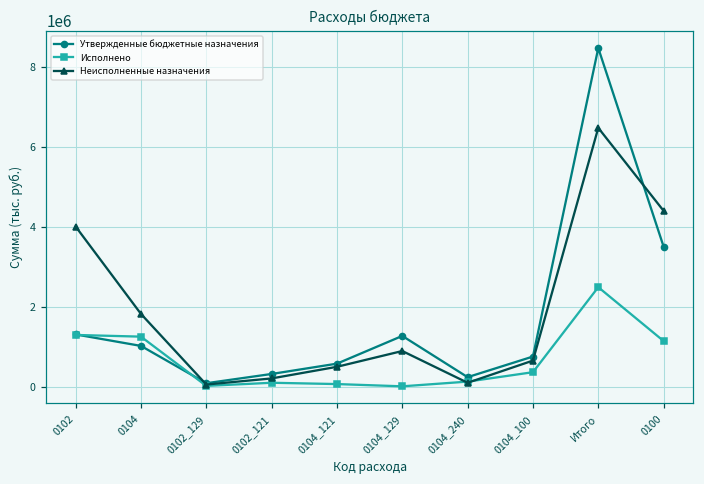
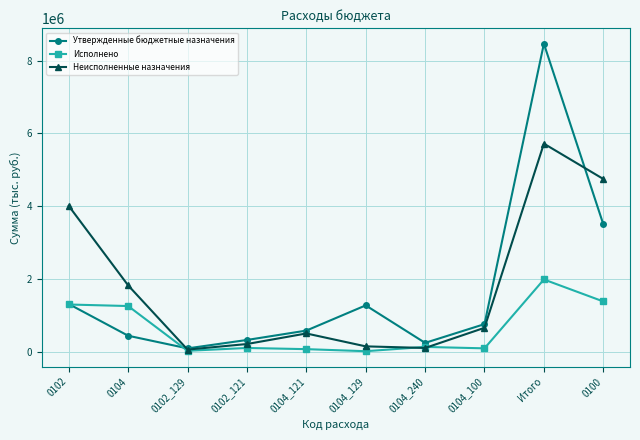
Утвержденные бюджетные назначения, 0104: 1000000 -> 400000
Неисполненные назначения, 0104_129: 900000 -> 200000
Исполнено, 0104_100: 400000 -> 100000
Исполнено, Итого: 2500000 -> 2000000
Неисполненные назначения, Итого: 6500000 -> 5700000
Исполнено, 0100: 1200000 -> 1400000
Неисполненные назначения, 0100: 4400000 -> 4800000
